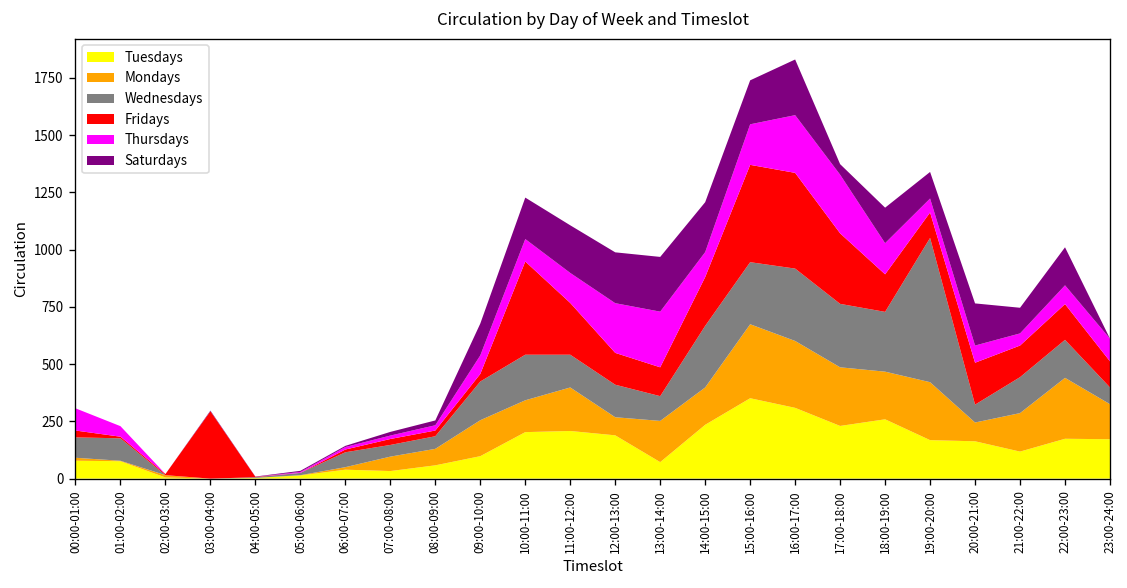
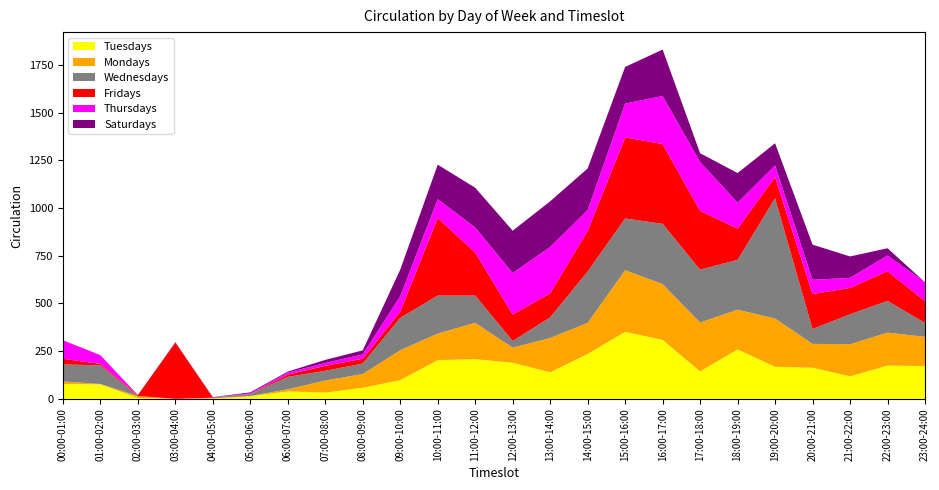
Wednesdays, 12:00-13:00: 140 -> 40
Tuesdays, 13:00-14:00: 70 -> 140
Tuesdays, 17:00-18:00: 230 -> 140
Mondays, 20:00-21:00: 80 -> 130
Mondays, 22:00-23:00: 270 -> 170
Saturdays, 22:00-23:00: 170 -> 40
